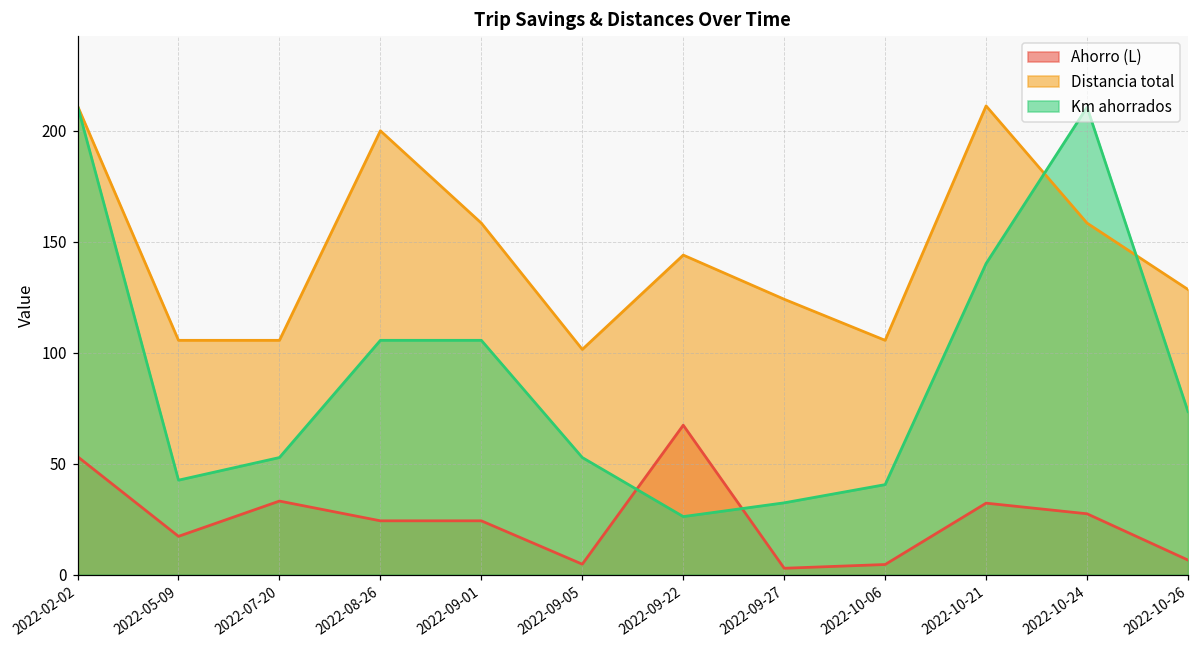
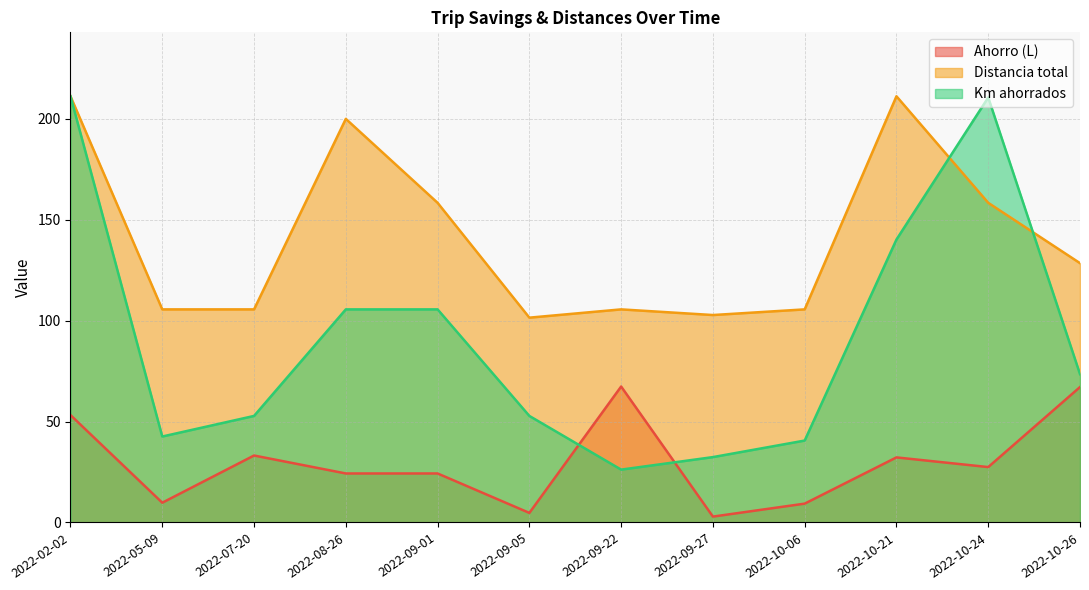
Ahorro (L), 2022-05-09: 17 -> 10
Distancia total, 2022-09-22: 144 -> 106
Distancia total, 2022-09-27: 124 -> 103
Ahorro (L), 2022-10-06: 5 -> 9
Ahorro (L), 2022-10-26: 7 -> 67
